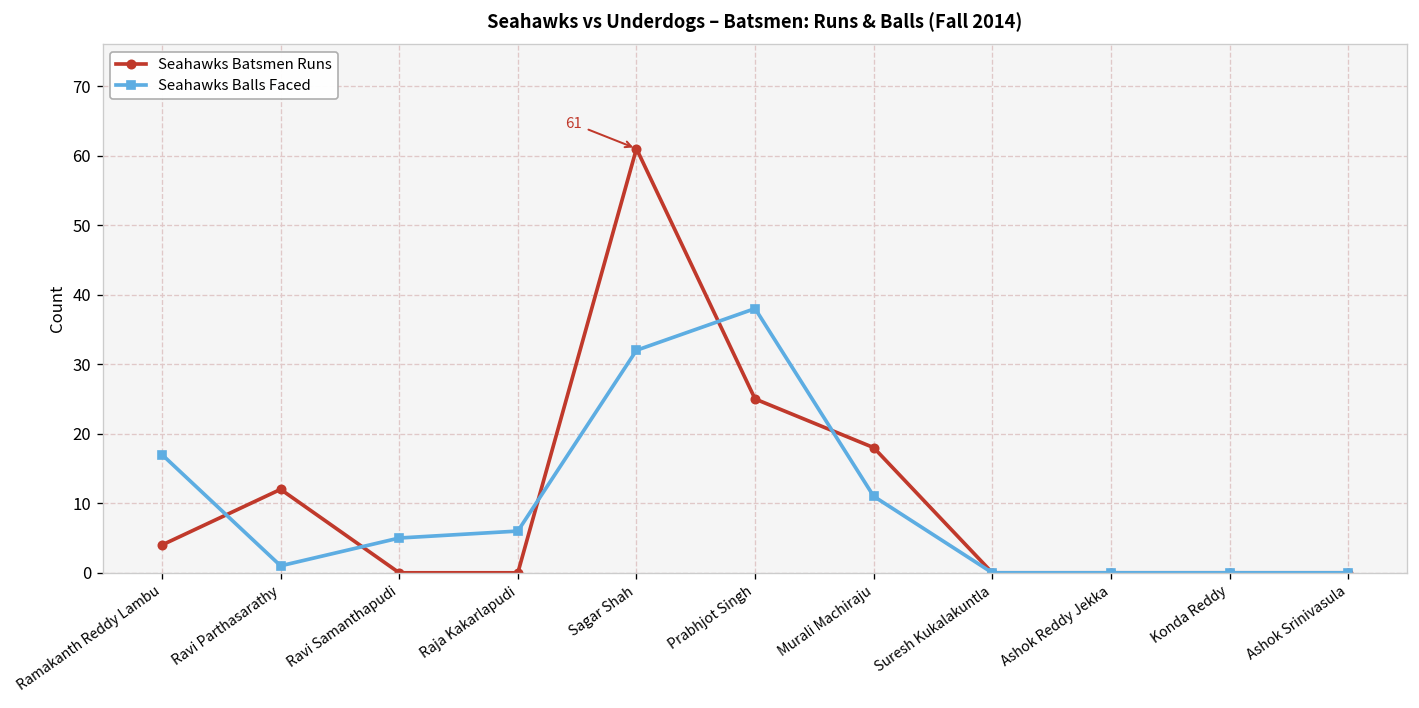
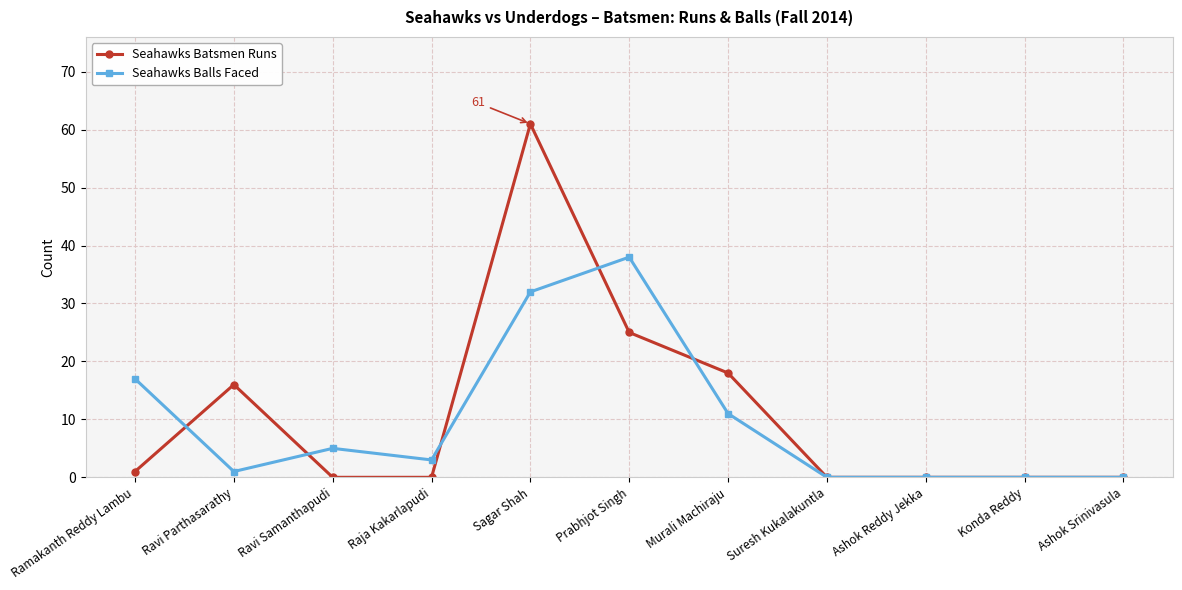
Seahawks Batsmen Runs, Ramakanth Reddy Lambu: 4 -> 1
Seahawks Batsmen Runs, Ravi Parthasarathy: 12 -> 16
Seahawks Balls Faced, Raja Kakarlapudi: 6 -> 3
